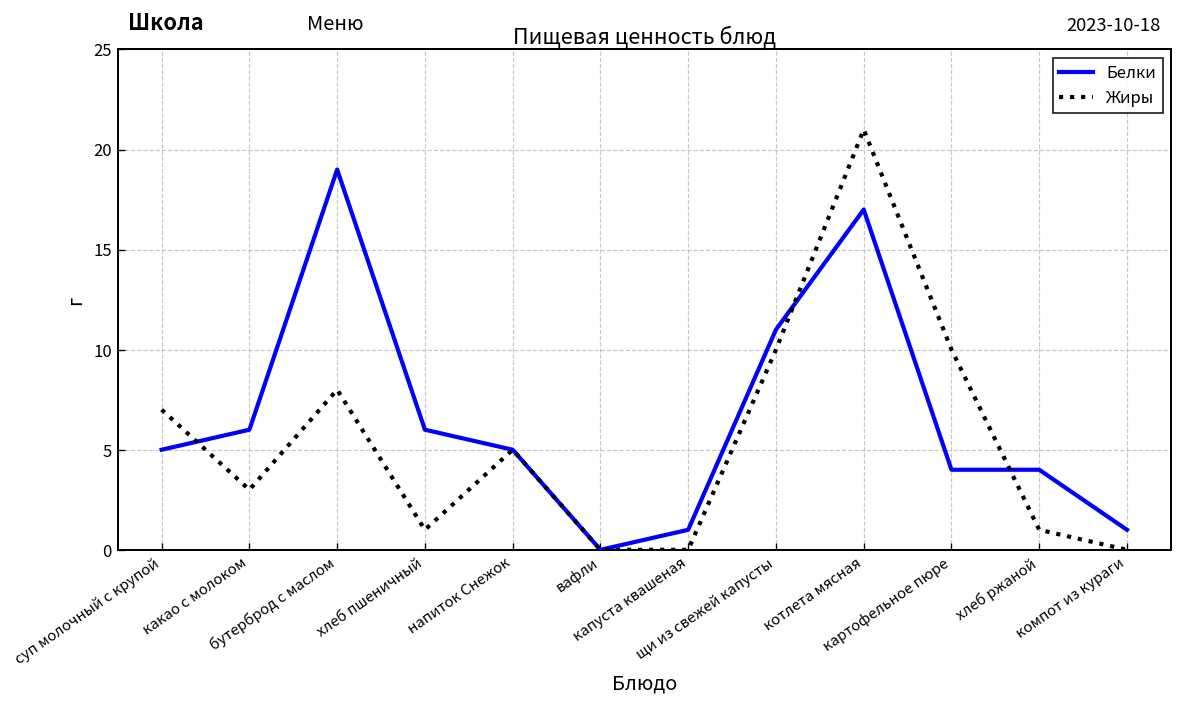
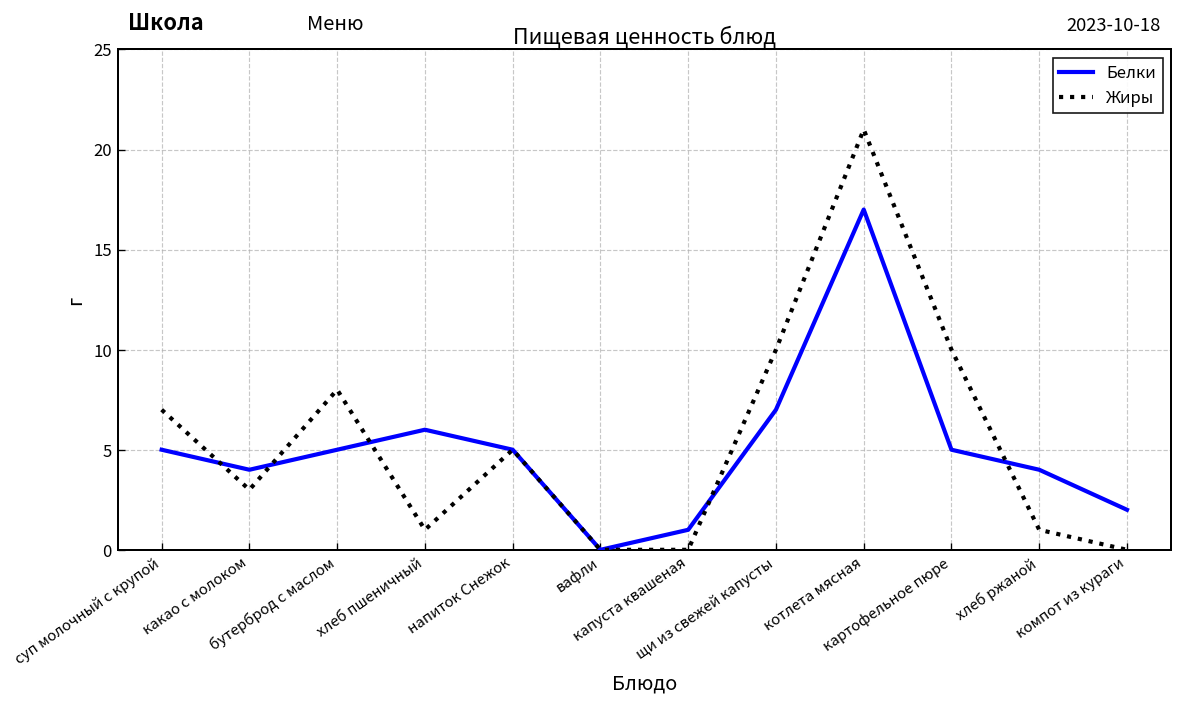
Белки, какао с молоком: 6 -> 4
Белки, бутерброд с маслом: 19 -> 5
Белки, щи из свежей капусты: 11 -> 7
Белки, картофельное пюре: 4 -> 5
Белки, компот из кураги: 1 -> 2
